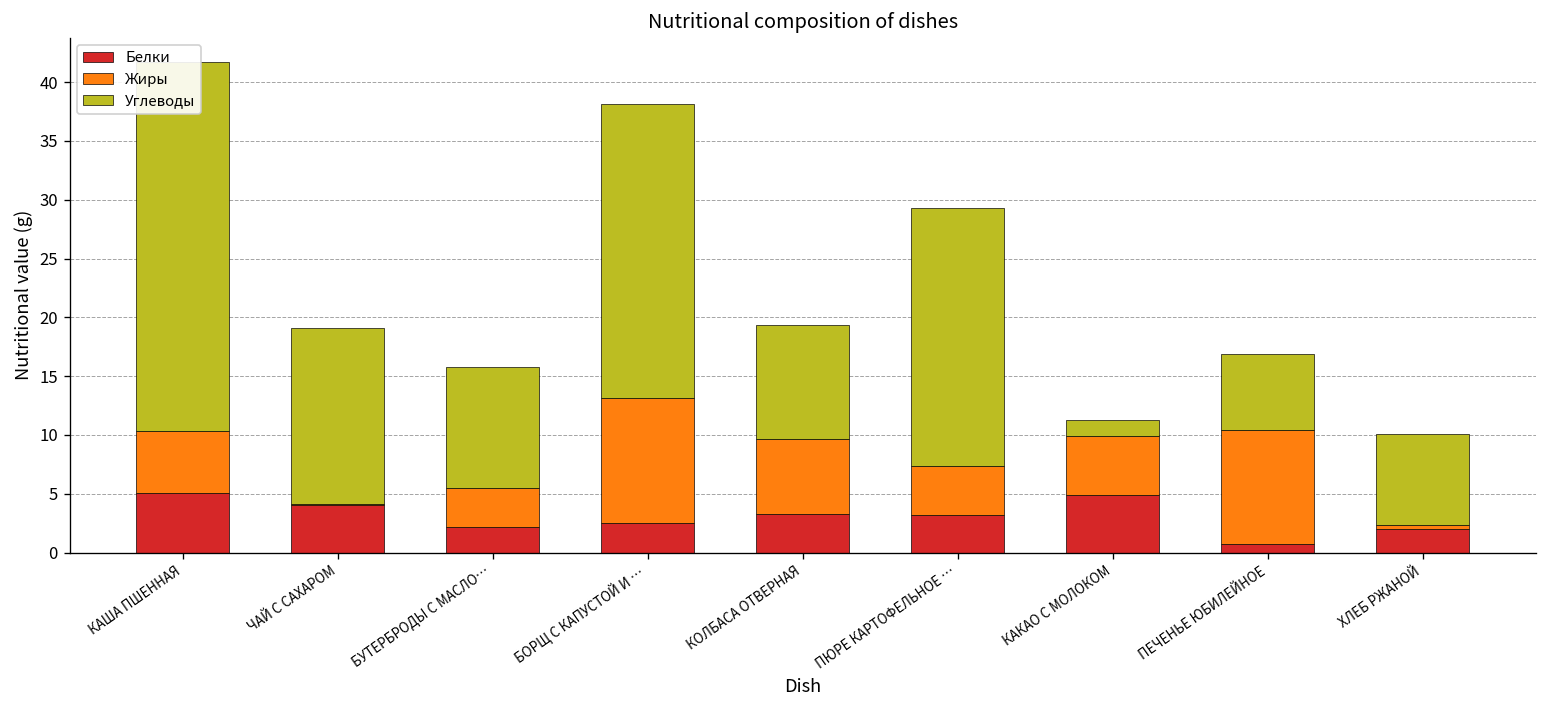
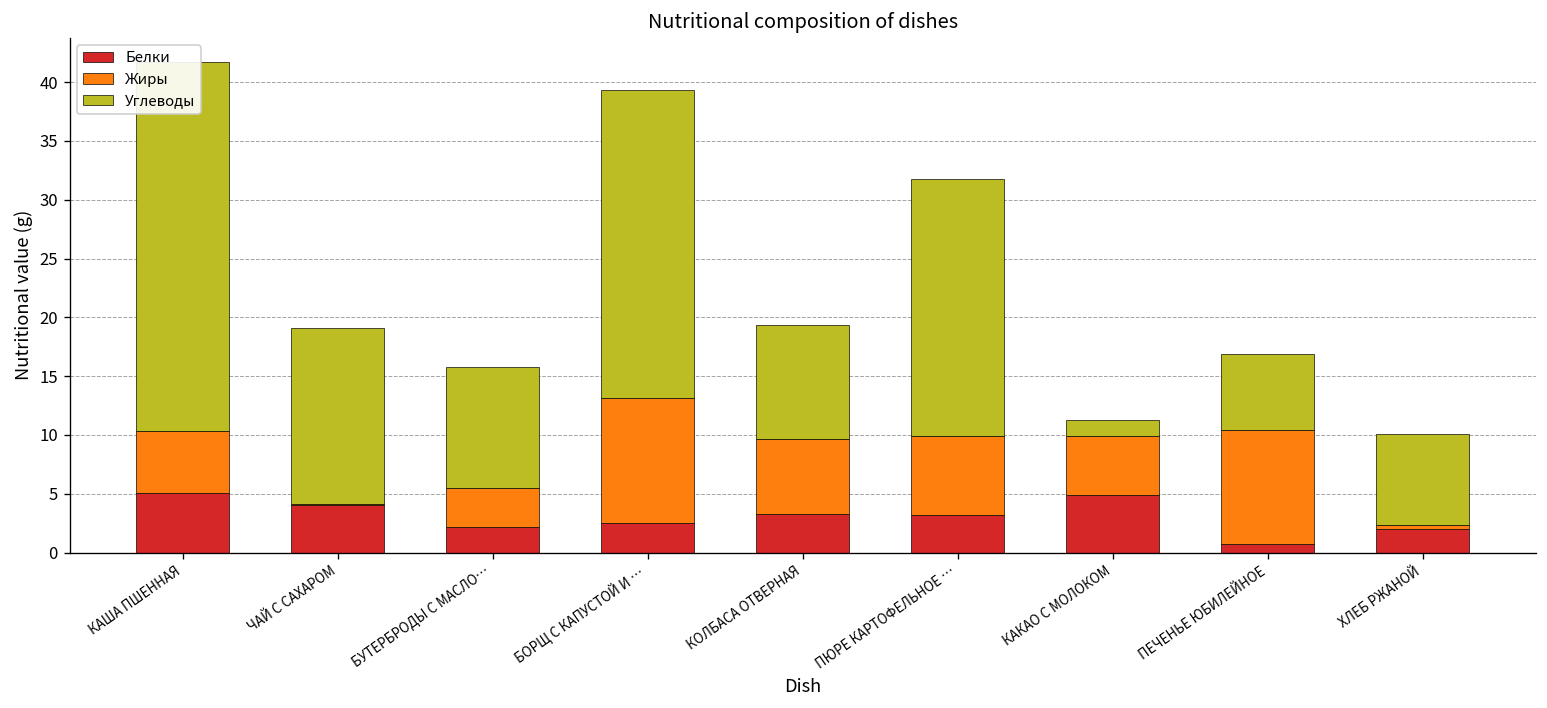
Углеводы, БОРЩ С КАПУСТОЙ И …: 25 -> 26
Жиры, ПЮРЕ КАРТОФЕЛЬНОЕ …: 4 -> 7
